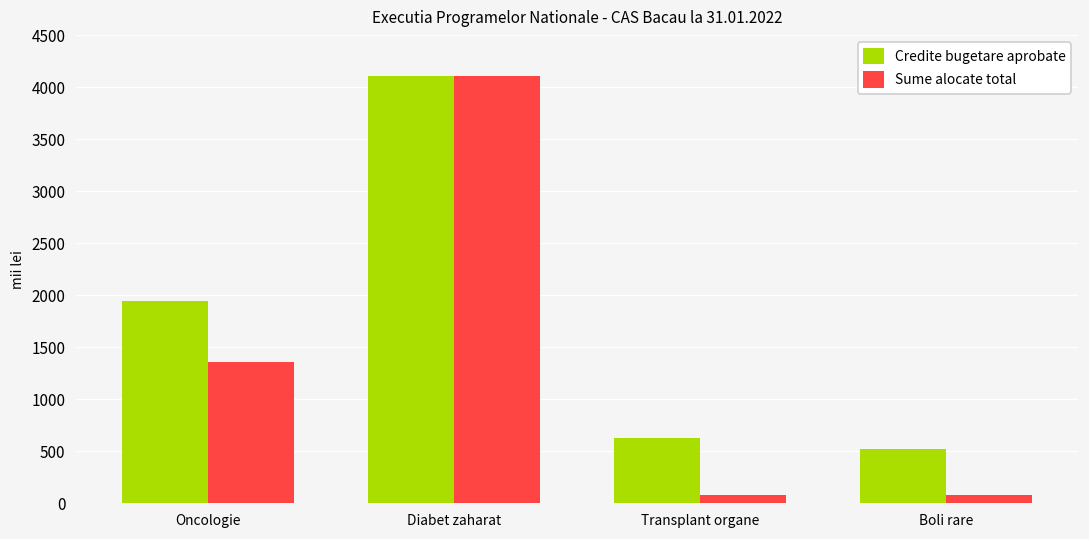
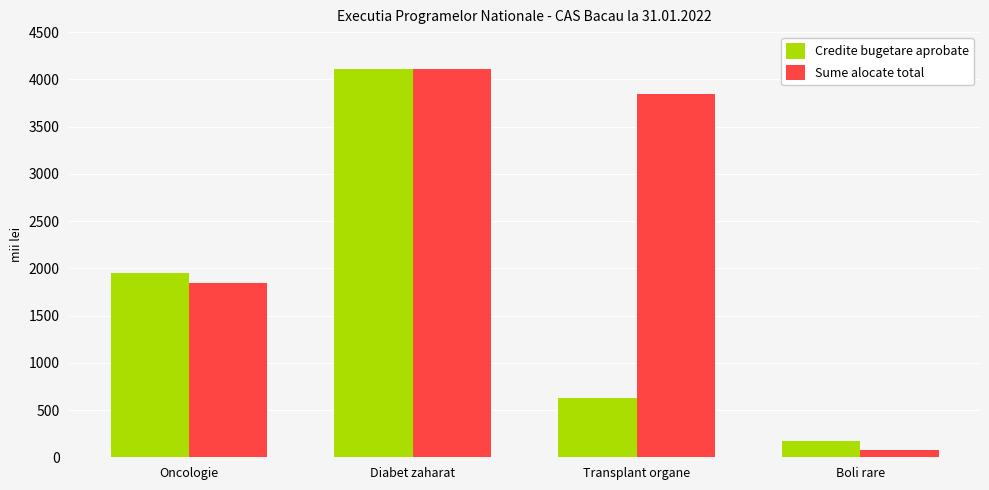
Sume alocate total, Oncologie: 1400 -> 1800
Sume alocate total, Transplant organe: 100 -> 3800
Credite bugetare aprobate, Boli rare: 500 -> 200
